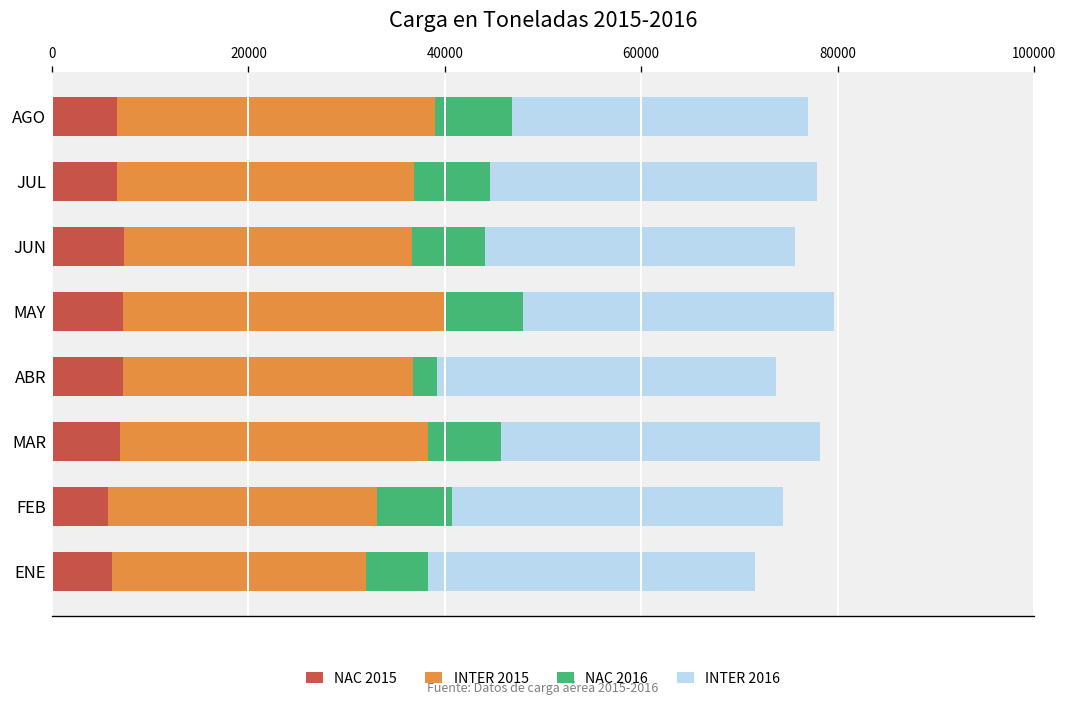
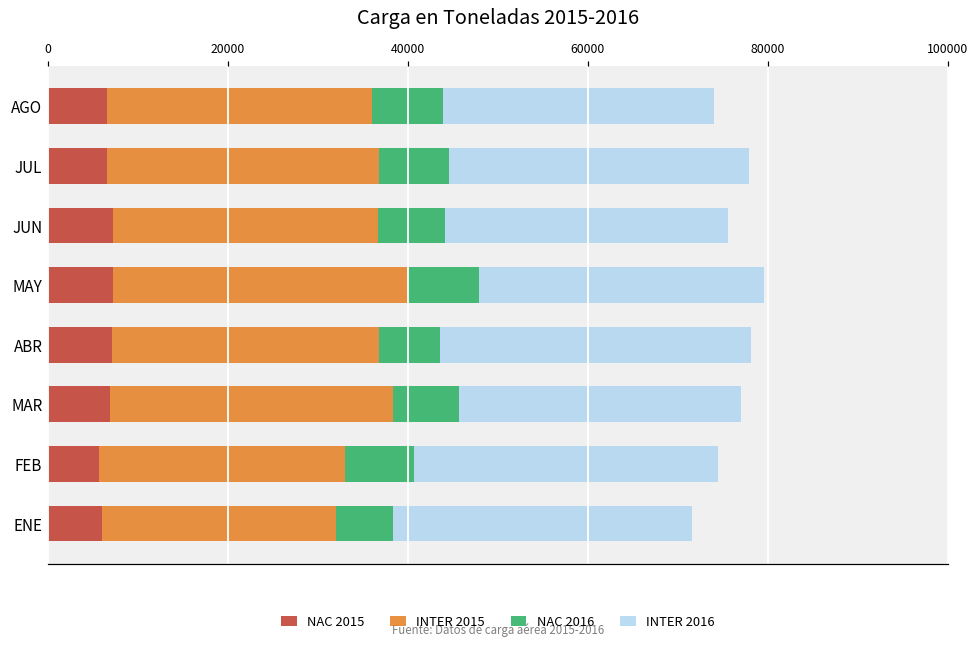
INTER 2015, AGO: 32000 -> 29000
NAC 2016, ABR: 2000 -> 7000
INTER 2016, MAR: 33000 -> 31000
